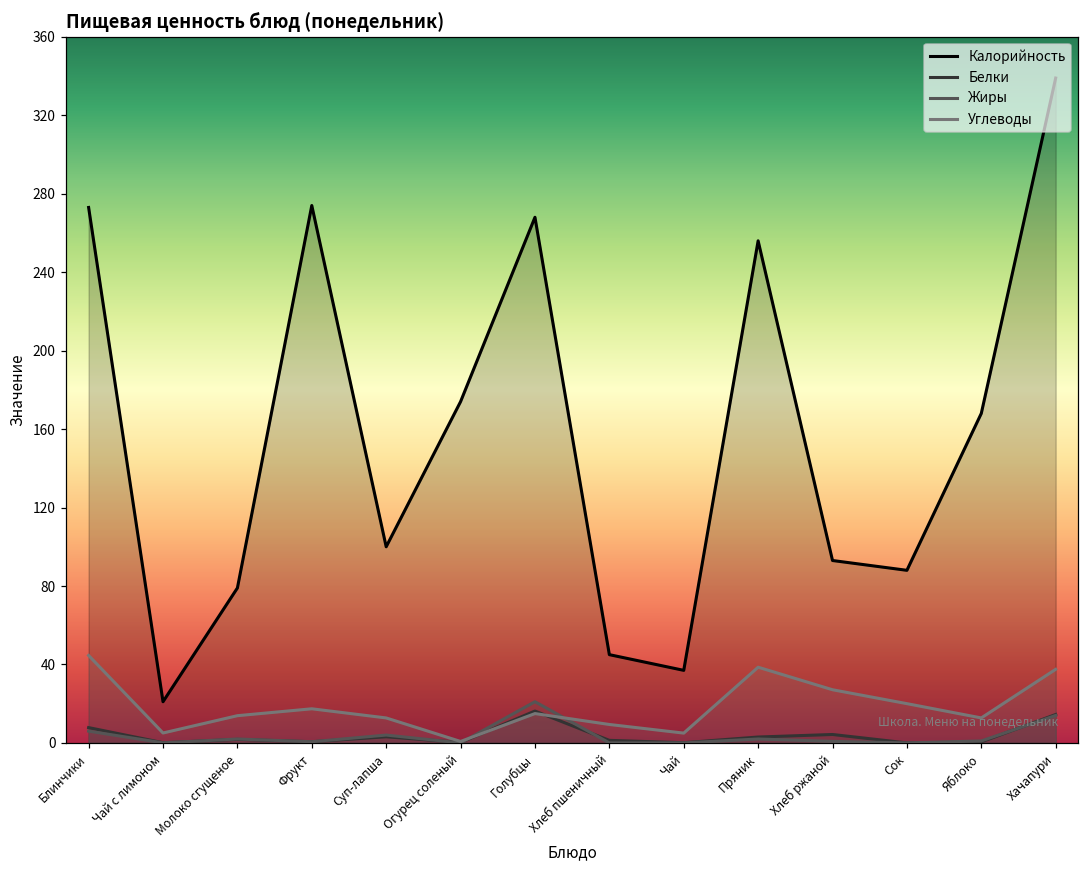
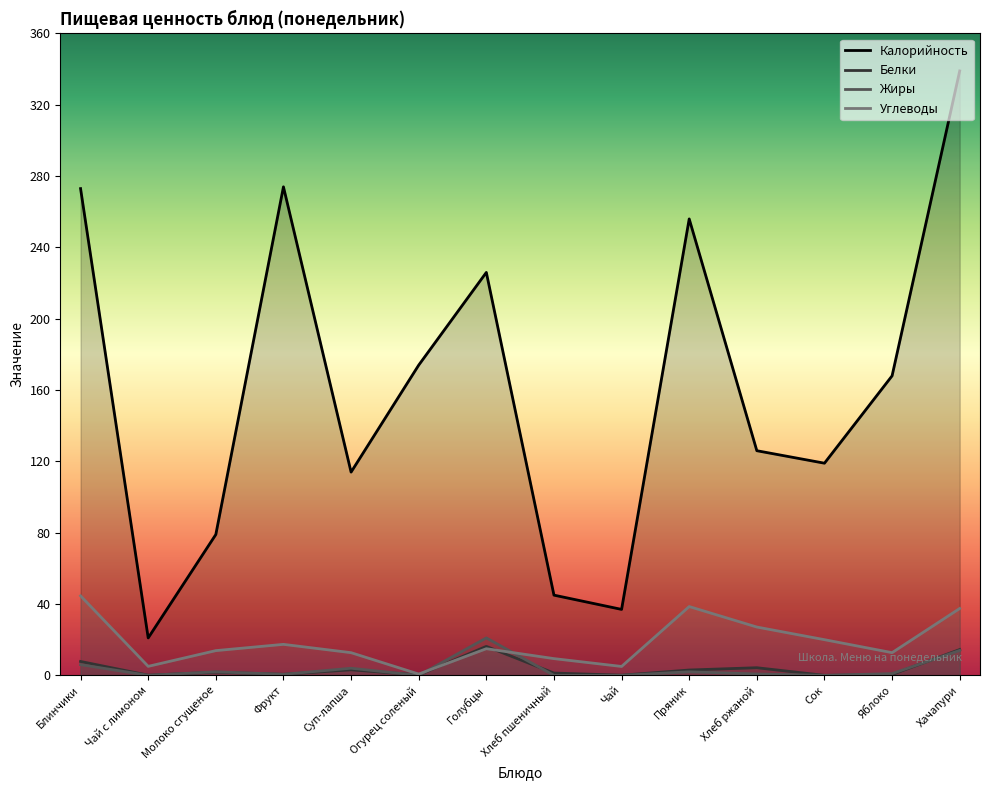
Калорийность, Суп-лапша: 100 -> 114
Калорийность, Голубцы: 268 -> 226
Калорийность, Хлеб ржаной: 93 -> 126
Калорийность, Сок: 88 -> 119
